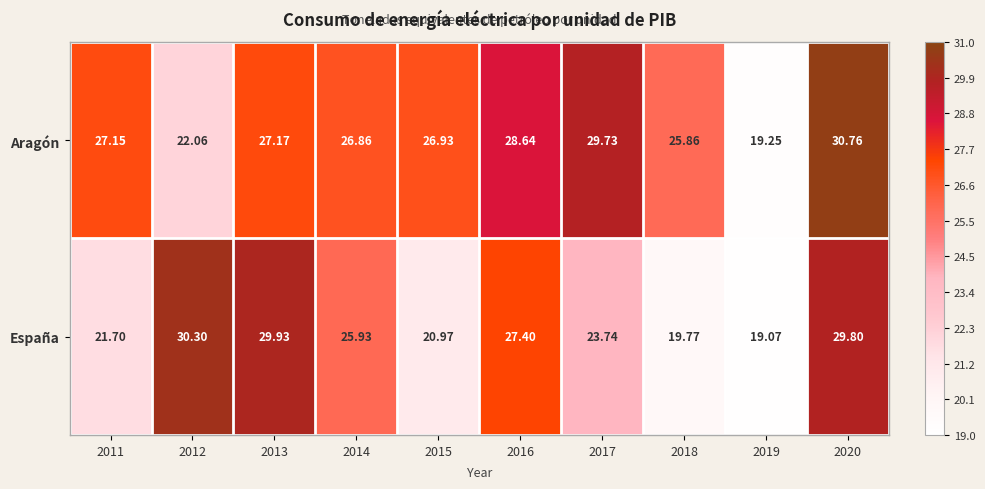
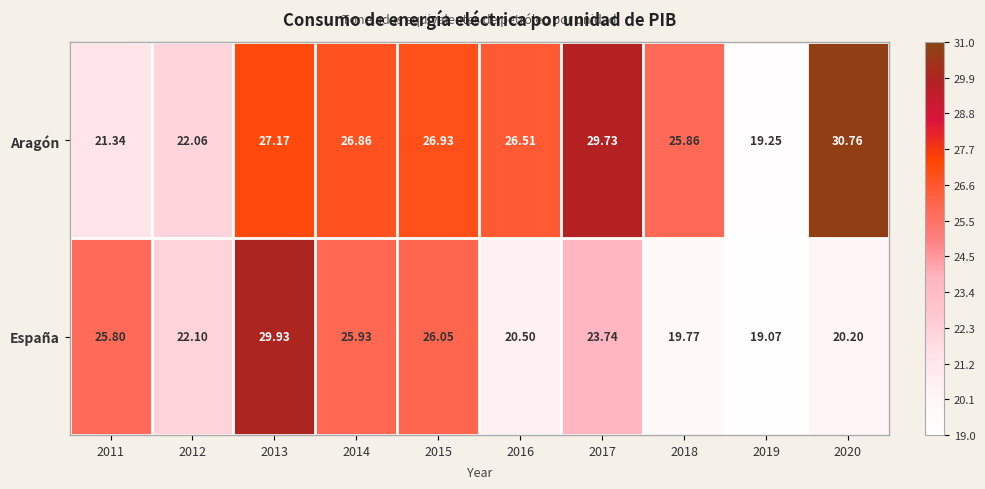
Aragón, 2011: 27.15 -> 21.34
Aragón, 2016: 28.64 -> 26.51
España, 2011: 21.70 -> 25.80
España, 2012: 30.30 -> 22.10
España, 2015: 20.97 -> 26.05
España, 2016: 27.40 -> 20.50
España, 2020: 29.80 -> 20.20
